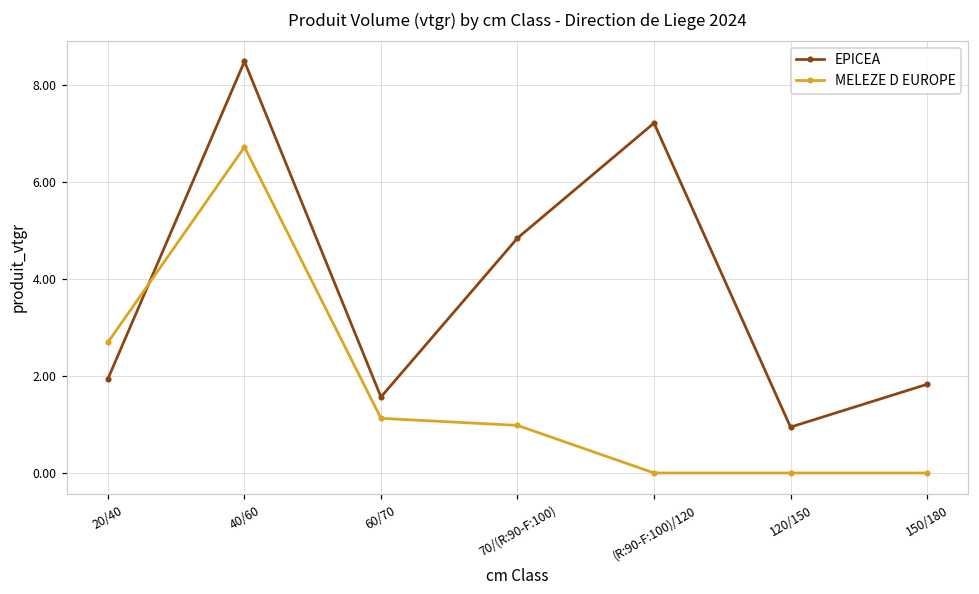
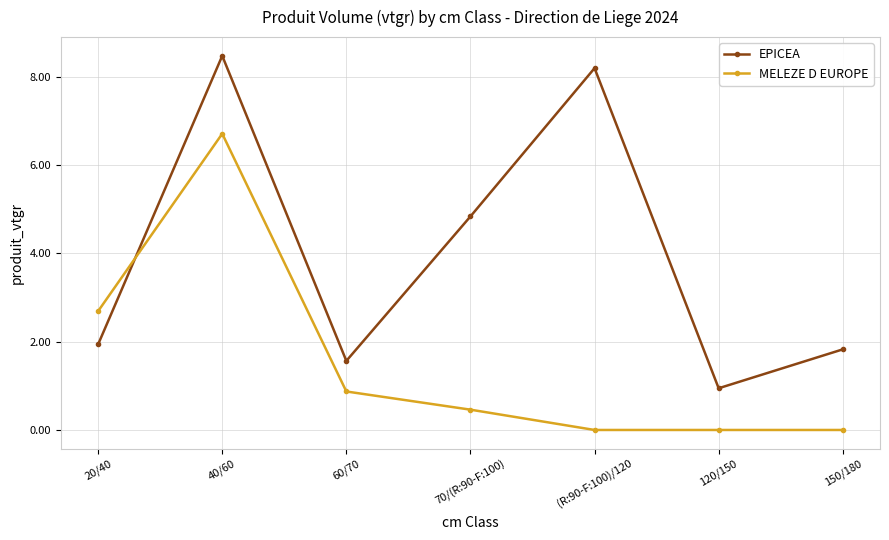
MELEZE D EUROPE, 60/70: 1.1 -> 0.9
MELEZE D EUROPE, 70/(R:90-F:100): 1.0 -> 0.5
EPICEA, (R:90-F:100)/120: 7.2 -> 8.2
